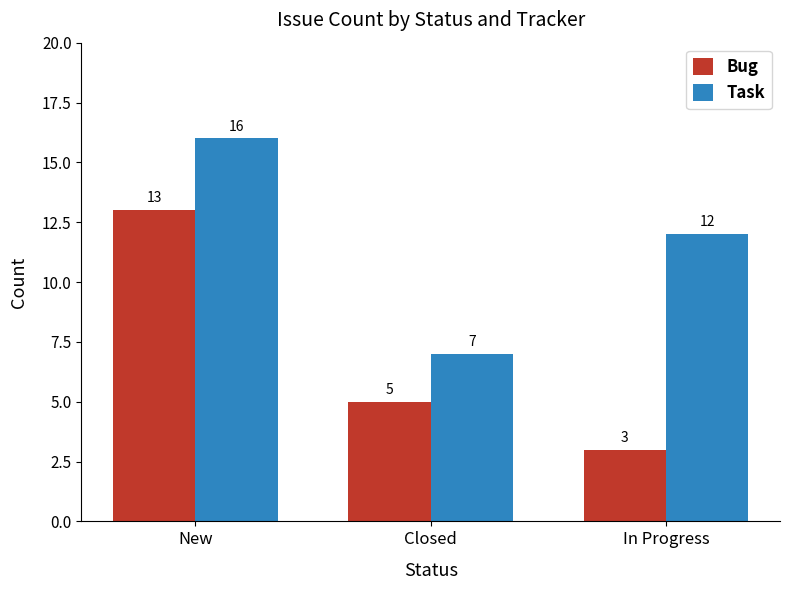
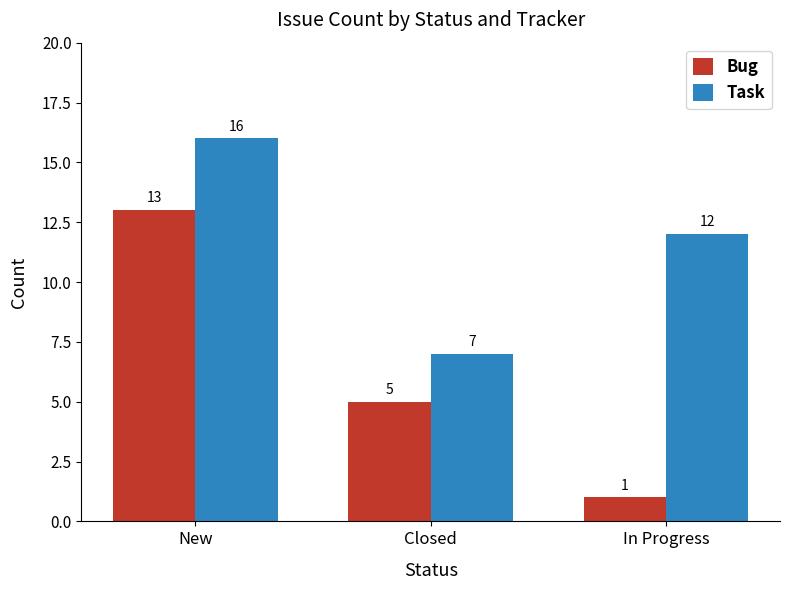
Bug, In Progress: 3 -> 1
